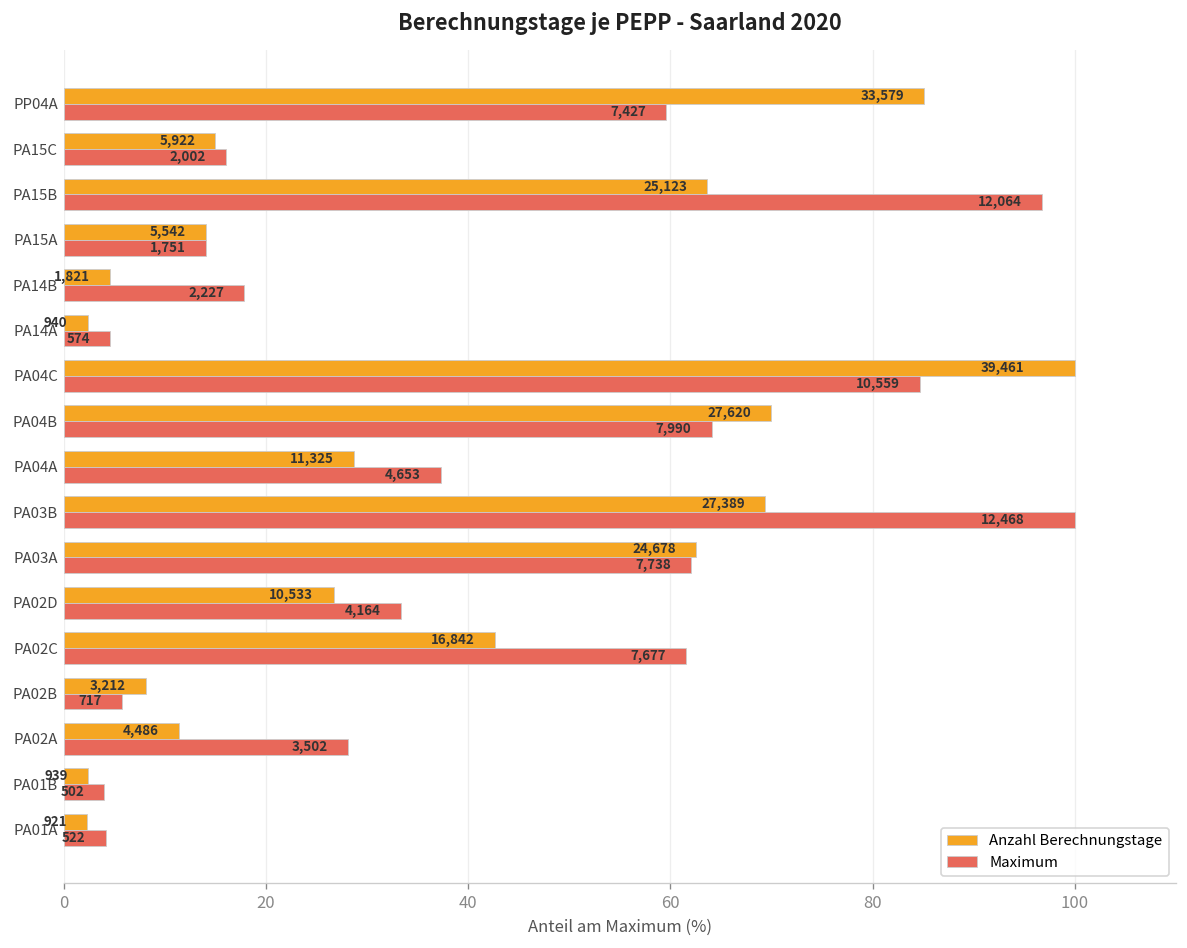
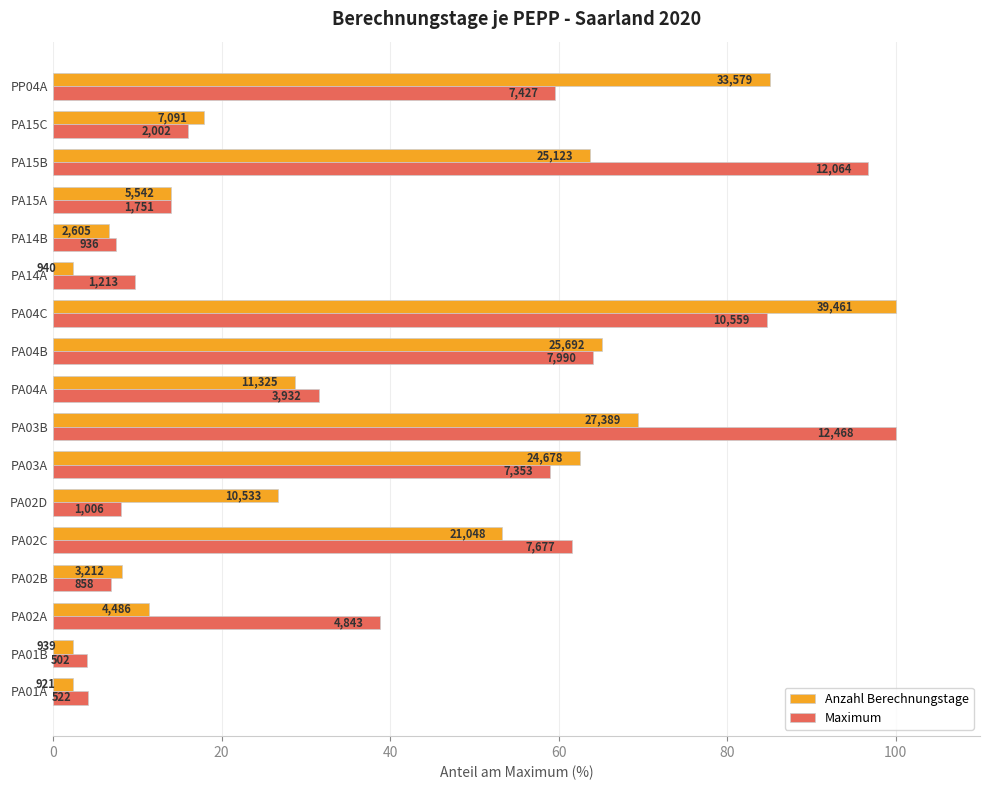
Anzahl Berechnungstage, PA15C: 5,922 -> 7,091
Anzahl Berechnungstage, PA14B: 1,821 -> 2,605
Maximum, PA14B: 2,227 -> 936
Maximum, PA14A: 574 -> 1,213
Anzahl Berechnungstage, PA04B: 27,620 -> 25,692
Maximum, PA04A: 4,653 -> 3,932
Maximum, PA03A: 7,738 -> 7,353
Maximum, PA02D: 4,164 -> 1,006
Anzahl Berechnungstage, PA02C: 16,842 -> 21,048
Maximum, PA02B: 717 -> 858
Maximum, PA02A: 3,502 -> 4,843
